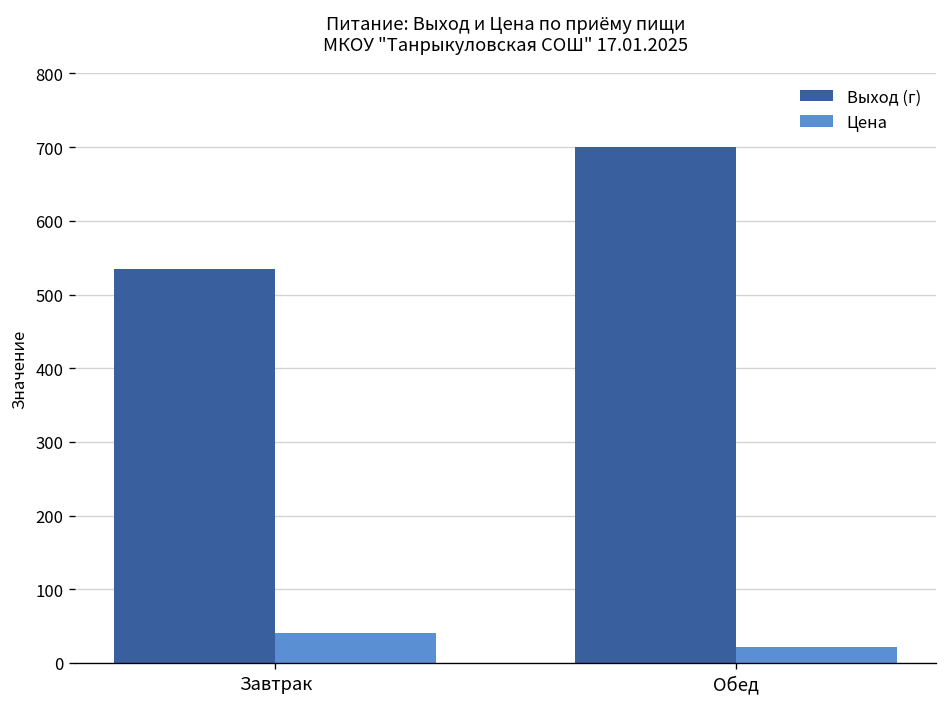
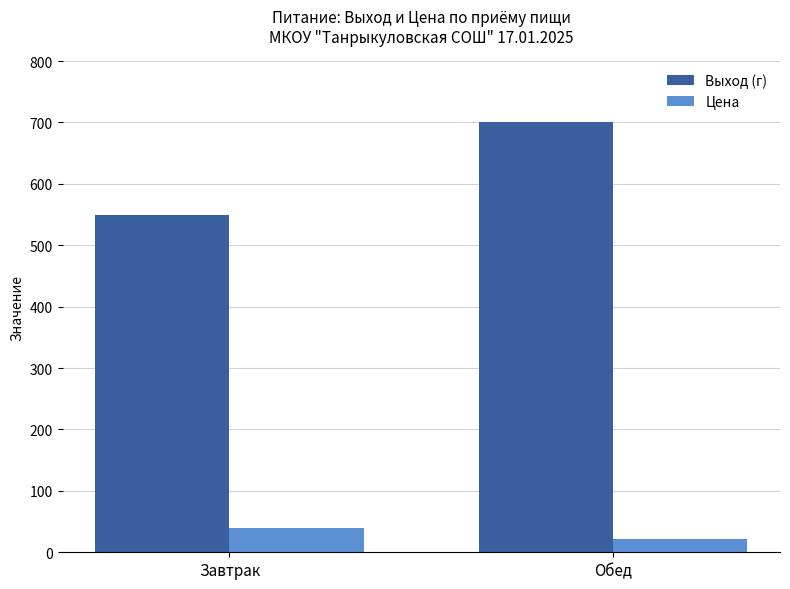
Выход (г), Завтрак: 540 -> 550
